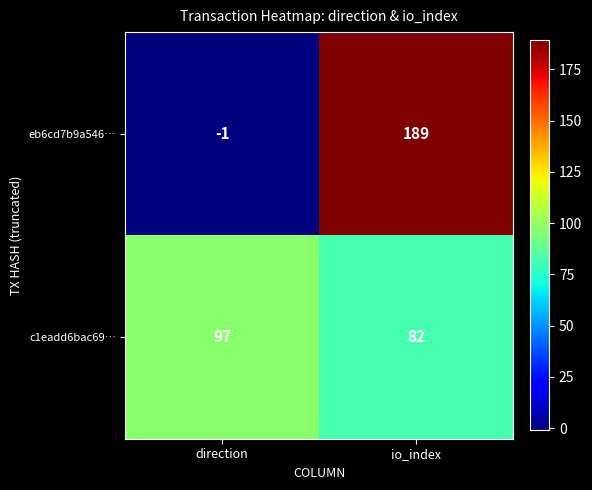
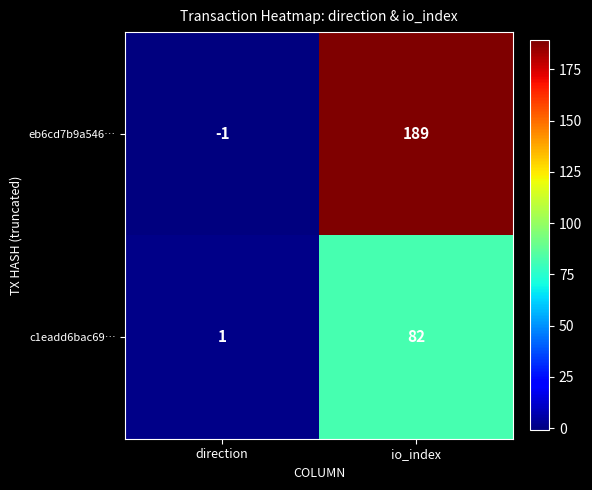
c1eadd6bac69…, direction: 97 -> 1
